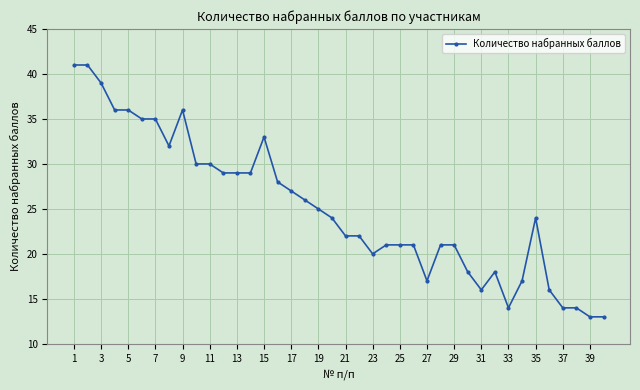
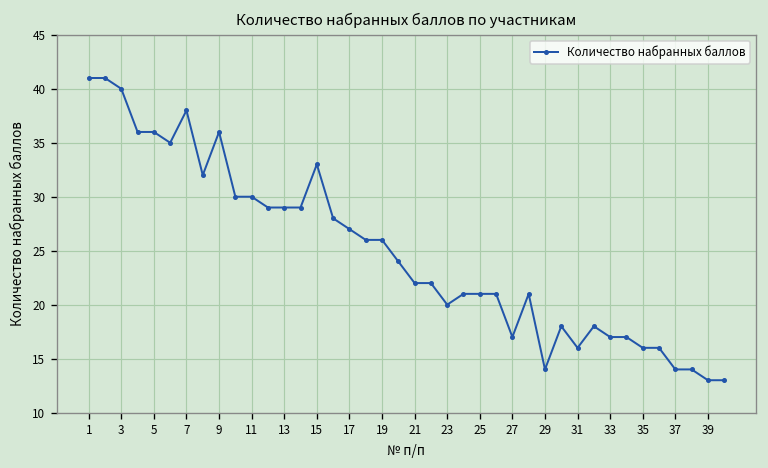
3: 39 -> 40
7: 35 -> 38
19: 25 -> 26
29: 21 -> 14
33: 14 -> 17
35: 24 -> 16
